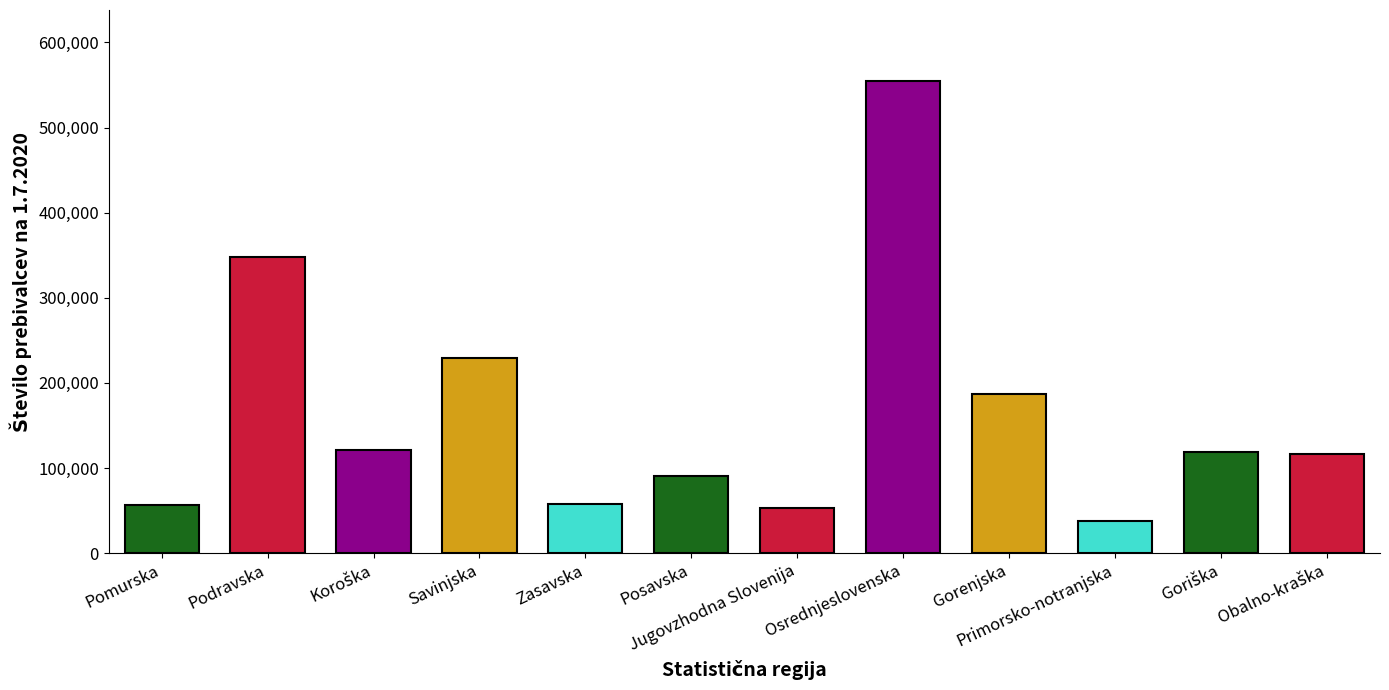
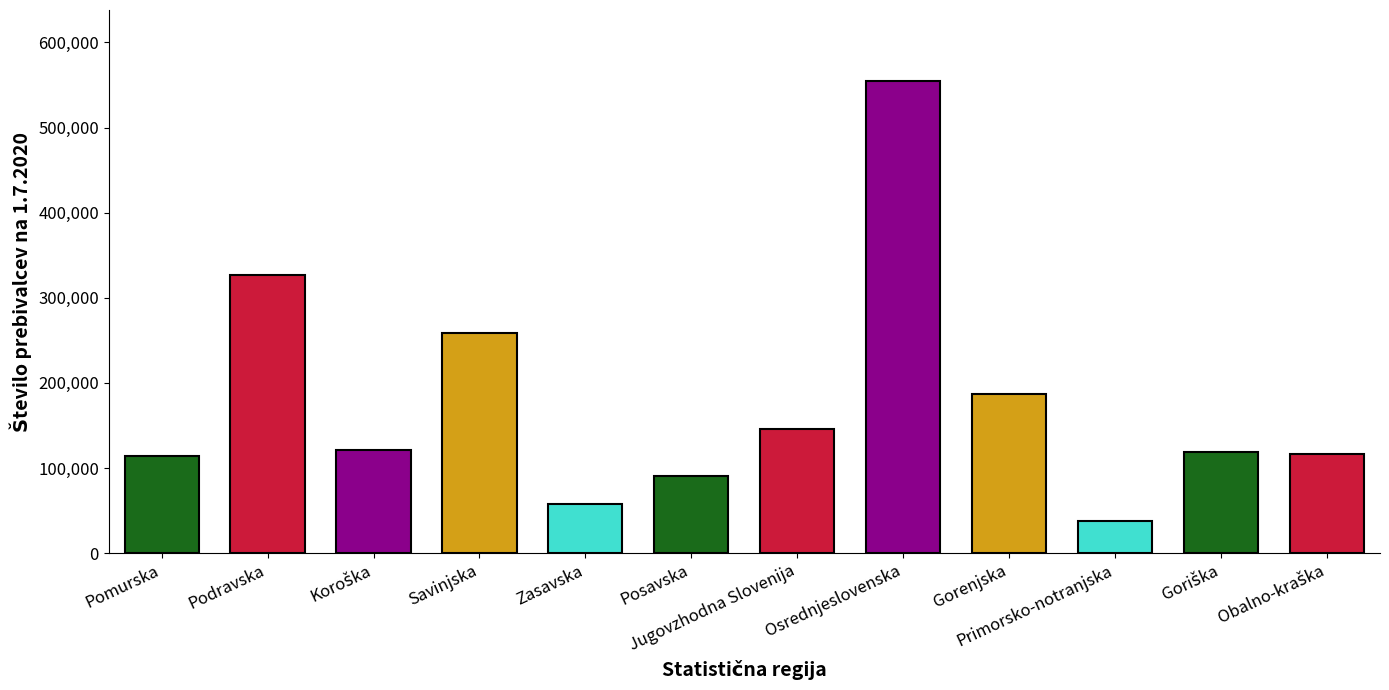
Pomurska: 60,000 -> 110,000
Podravska: 350,000 -> 330,000
Savinjska: 230,000 -> 260,000
Jugovzhodna Slovenija: 50,000 -> 150,000
